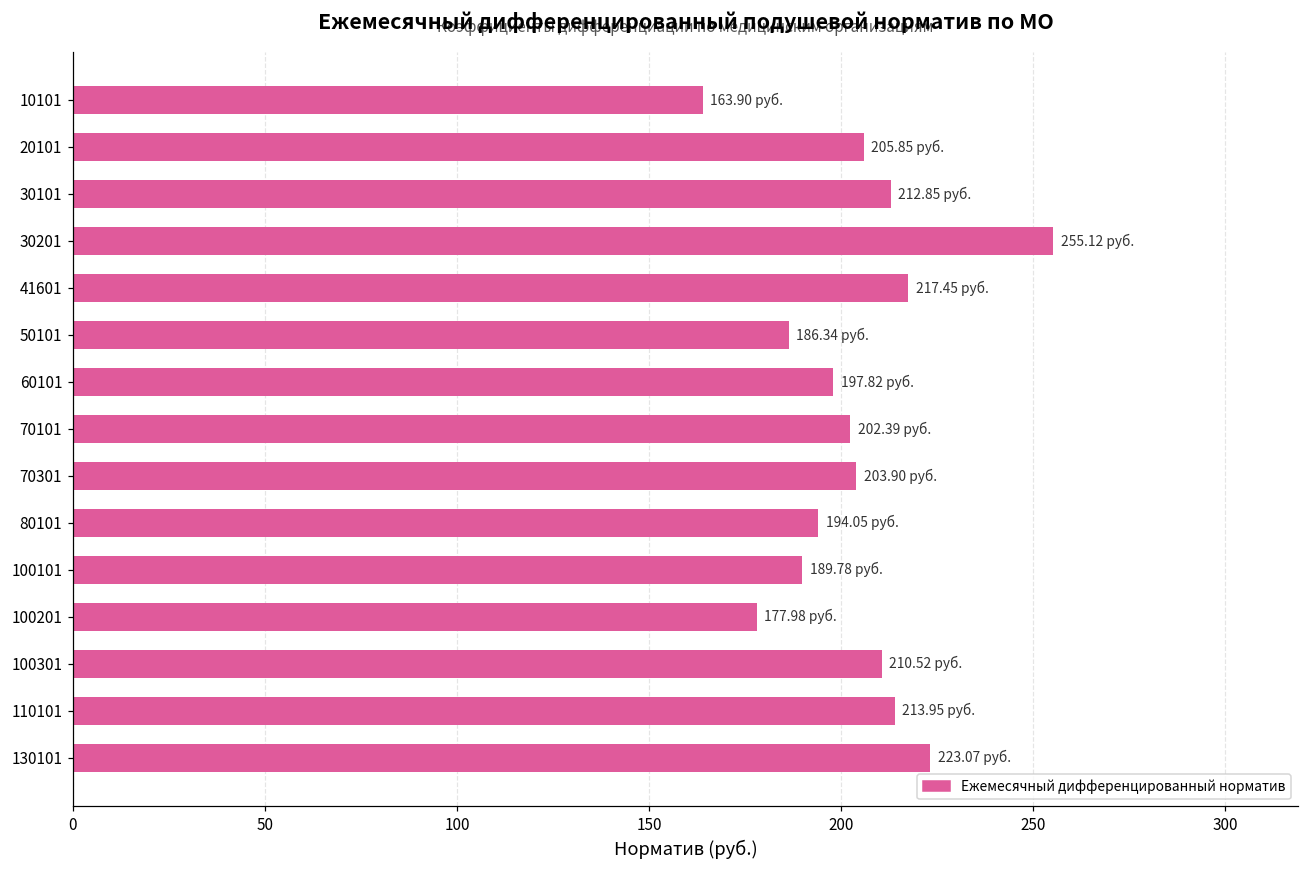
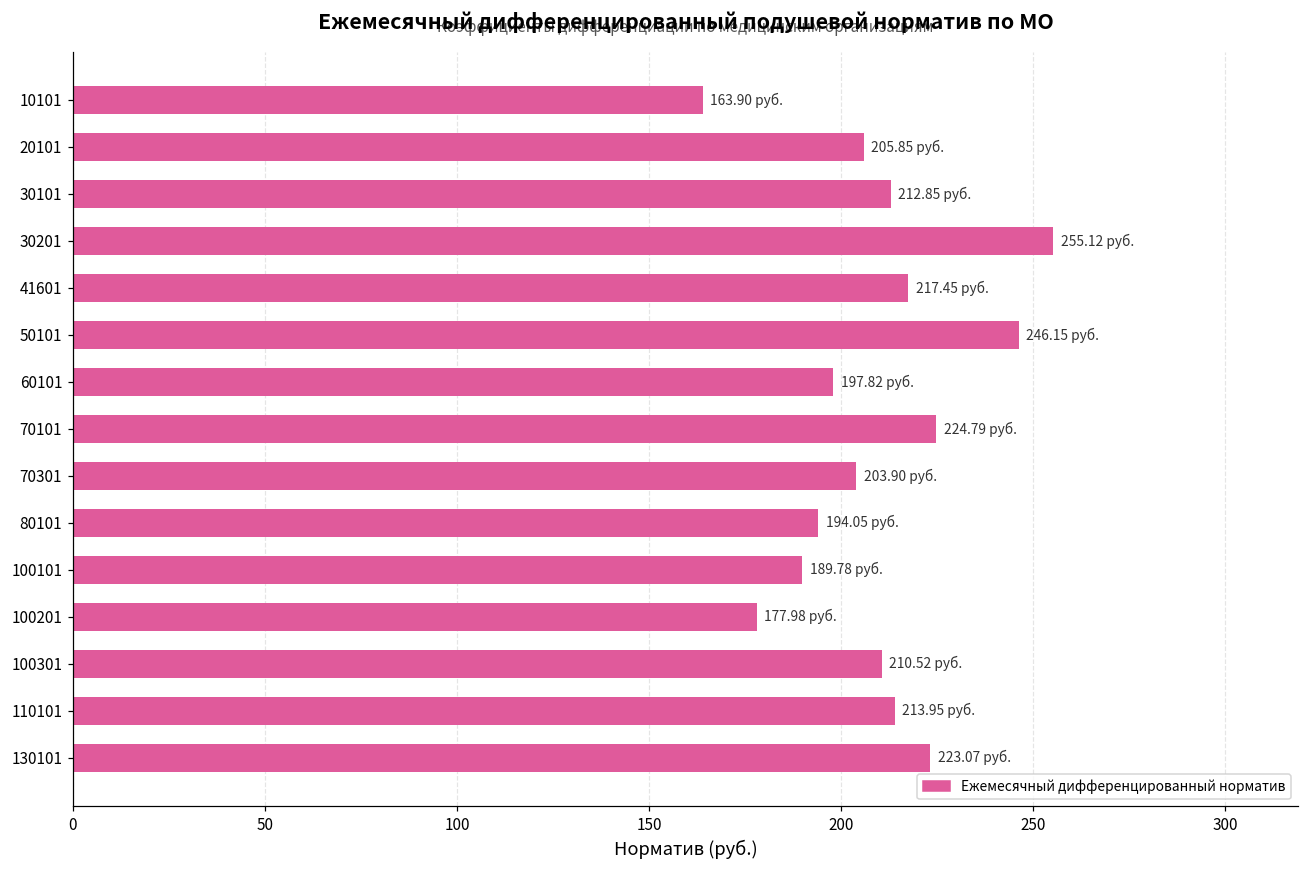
50101: 186.34 -> 246.15
70101: 202.39 -> 224.79
